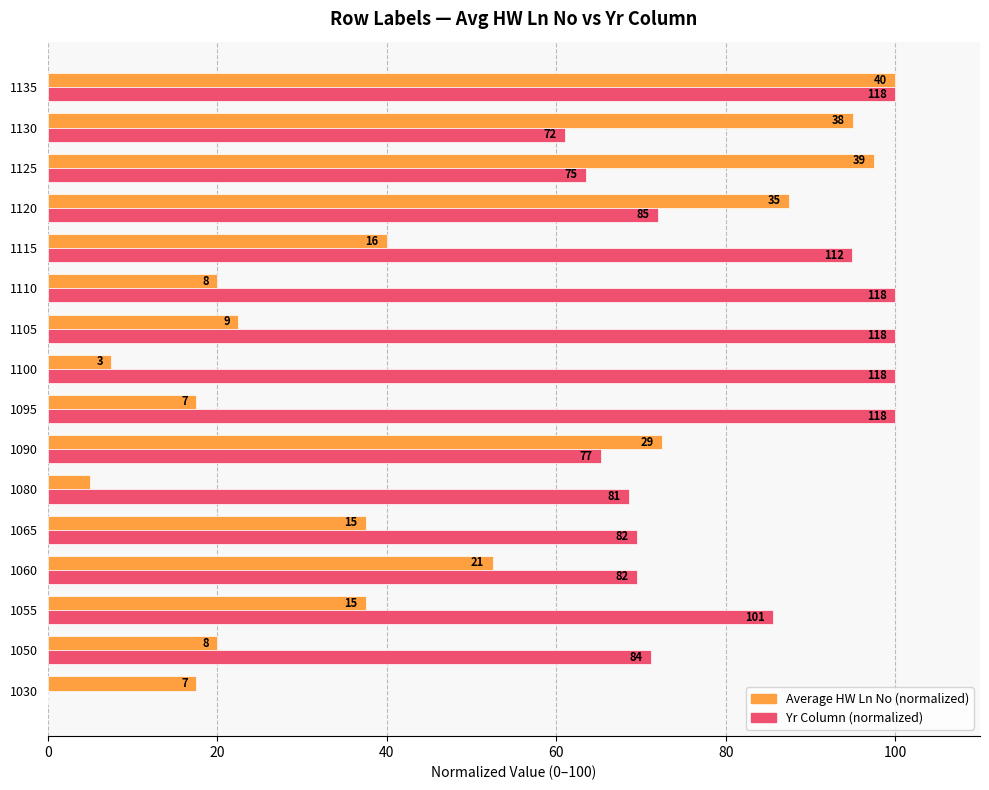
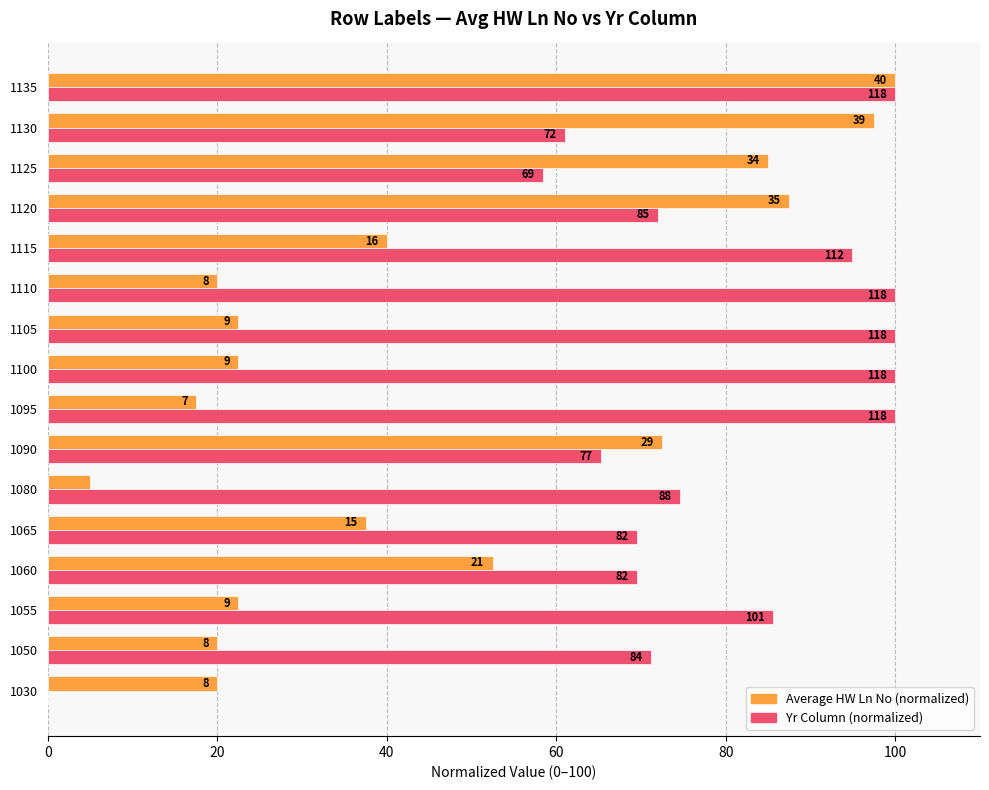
Average HW Ln No (normalized), 1130: 38 -> 39
Average HW Ln No (normalized), 1125: 39 -> 34
Yr Column (normalized), 1125: 75 -> 69
Average HW Ln No (normalized), 1100: 3 -> 9
Yr Column (normalized), 1080: 81 -> 88
Average HW Ln No (normalized), 1055: 15 -> 9
Average HW Ln No (normalized), 1030: 7 -> 8
